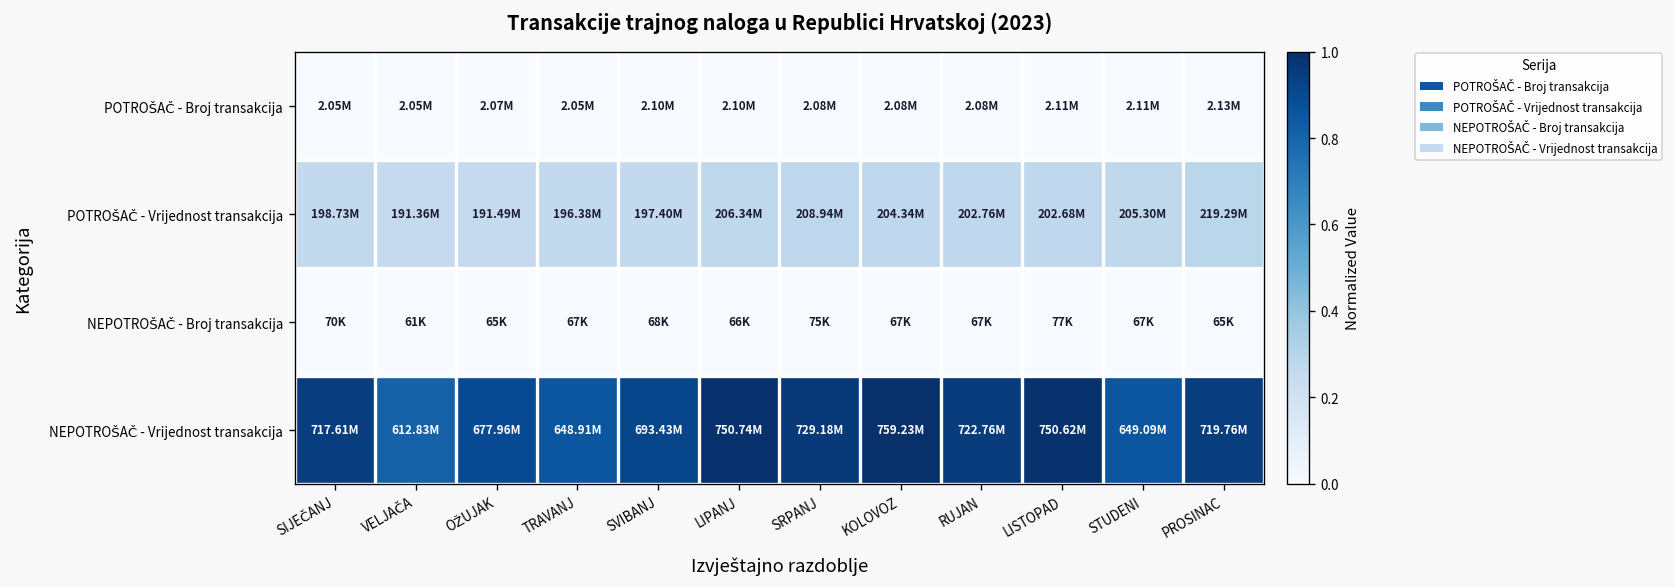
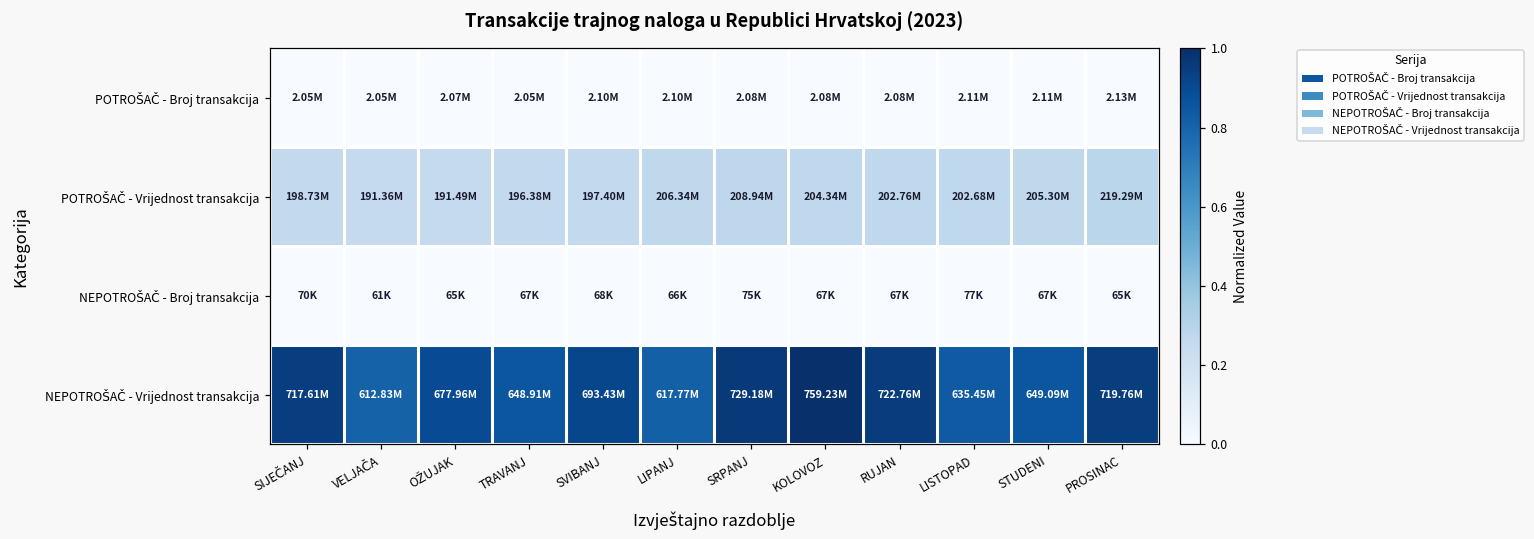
NEPOTROŠAČ - Vrijednost transakcija, LIPANJ: 750.74M -> 617.77M
NEPOTROŠAČ - Vrijednost transakcija, LISTOPAD: 750.62M -> 635.45M
